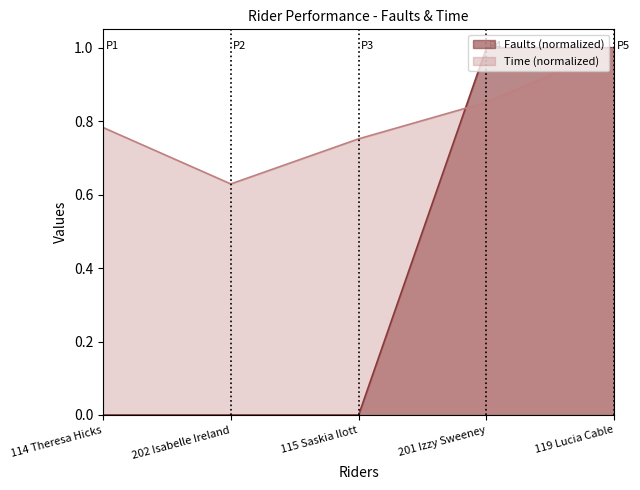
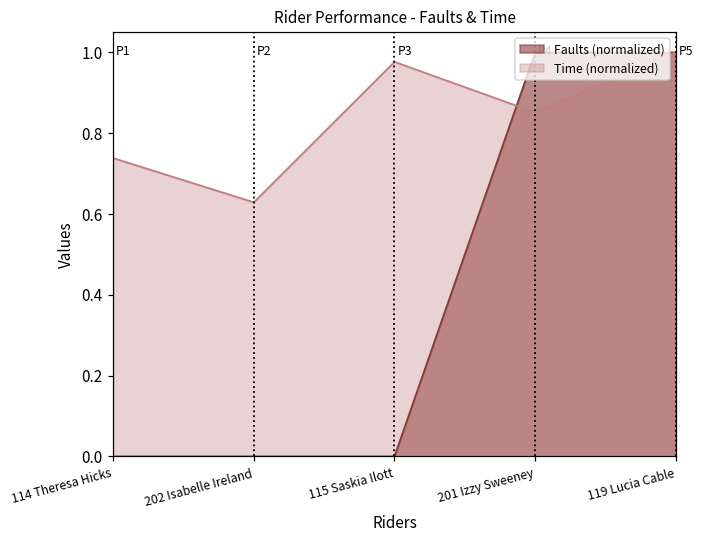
Time (normalized), 114 Theresa Hicks: 0.78 -> 0.74
Time (normalized), 115 Saskia Ilott: 0.75 -> 0.98
